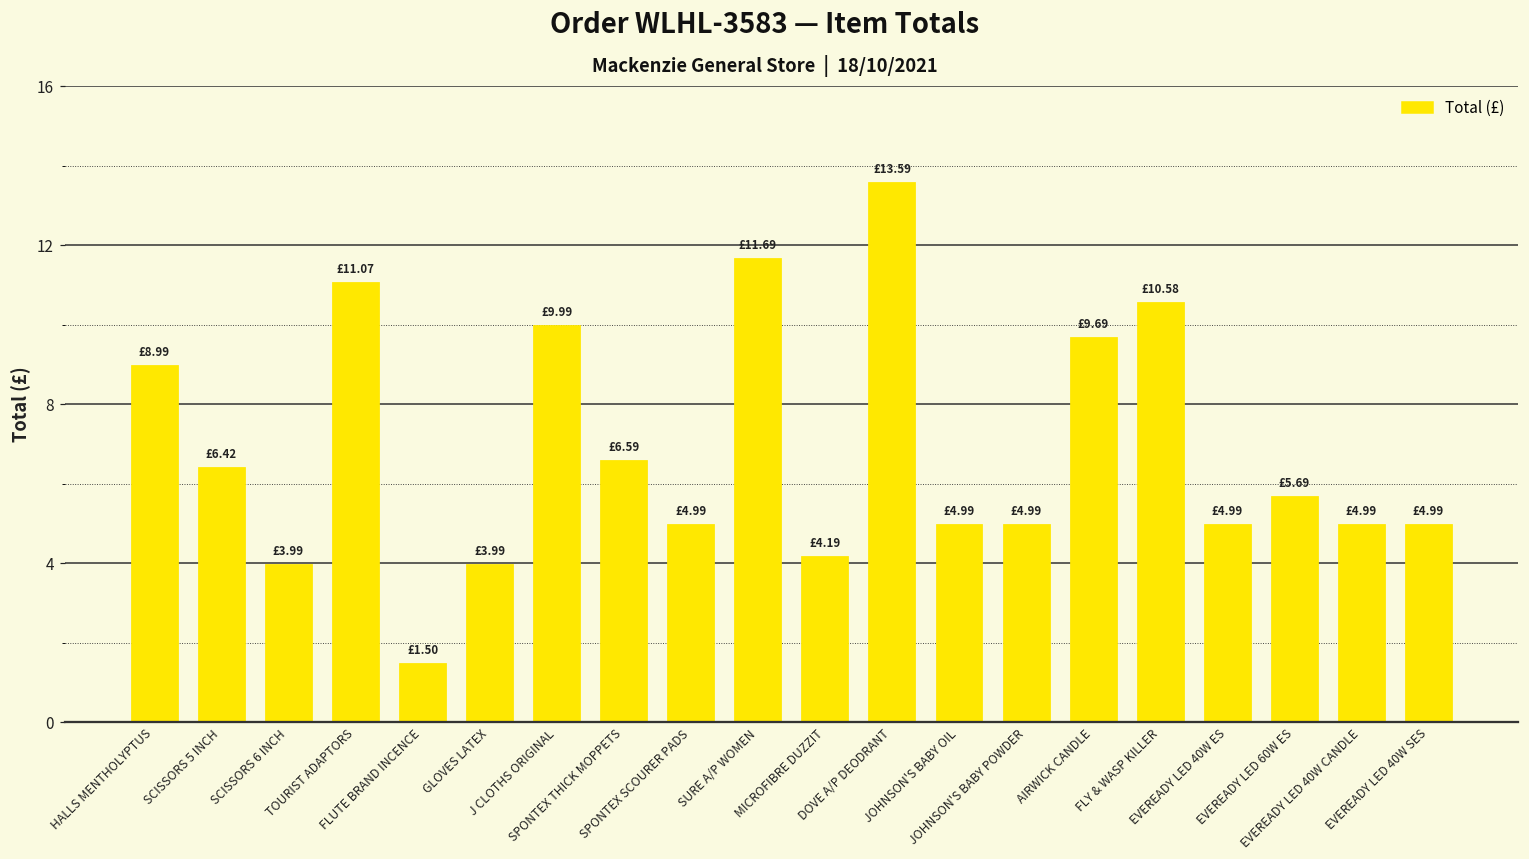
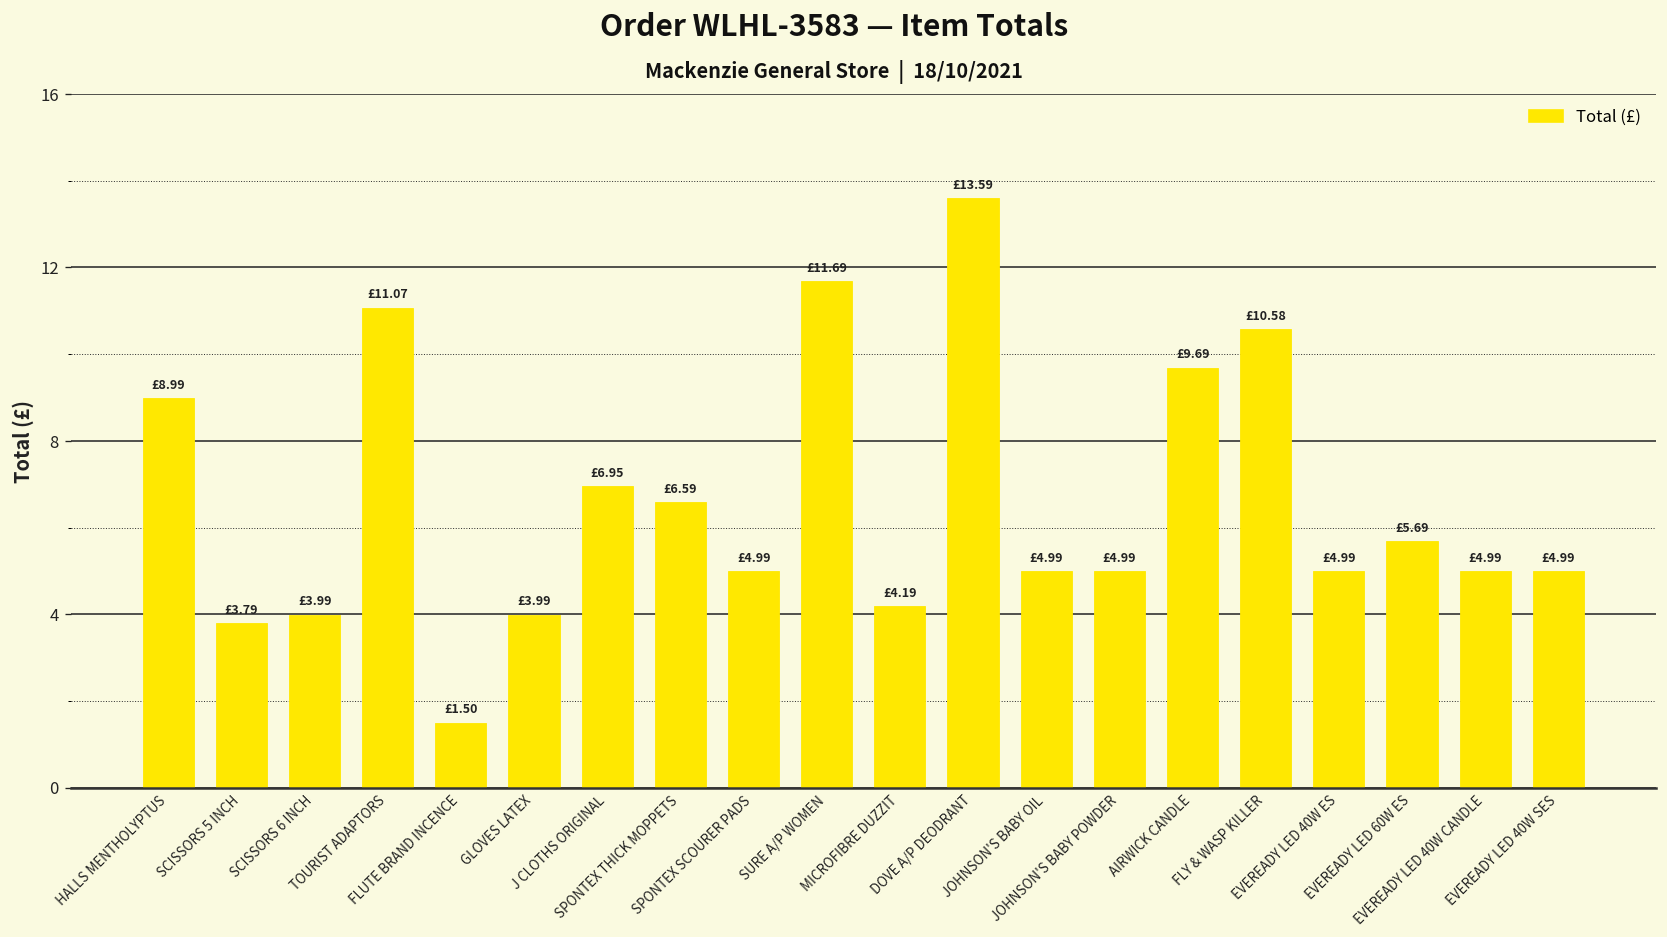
SCISSORS 5 INCH: £6.42 -> £3.79
J CLOTHS ORIGINAL: £9.99 -> £6.95
